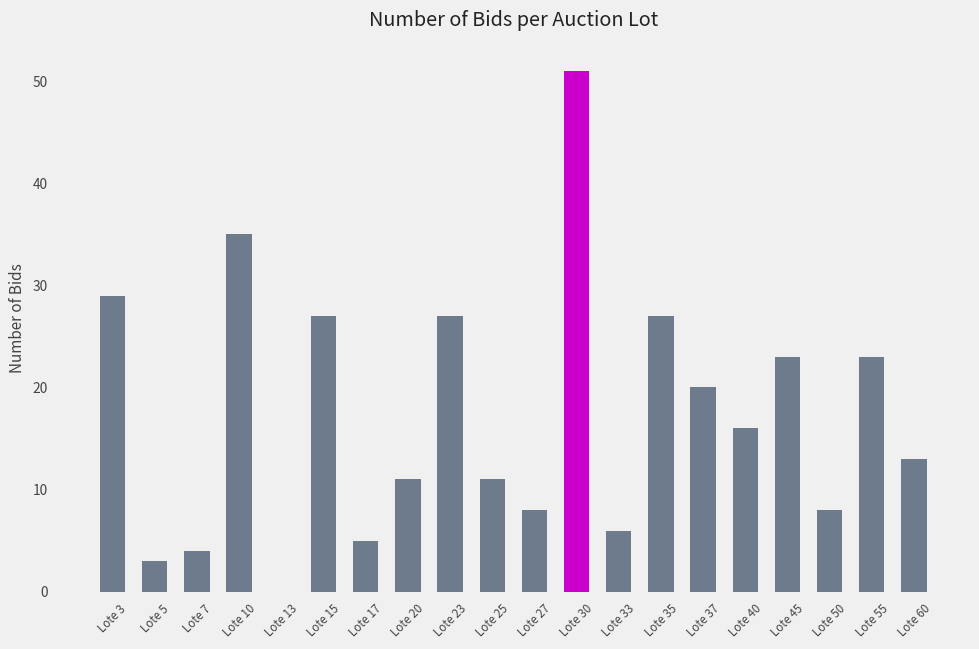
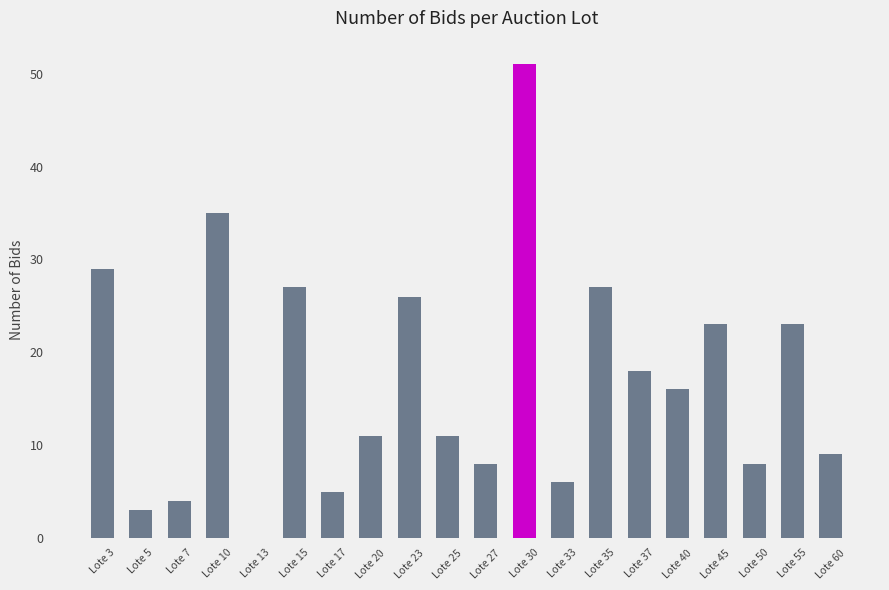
Lote 23: 27 -> 26
Lote 37: 20 -> 18
Lote 60: 13 -> 9
